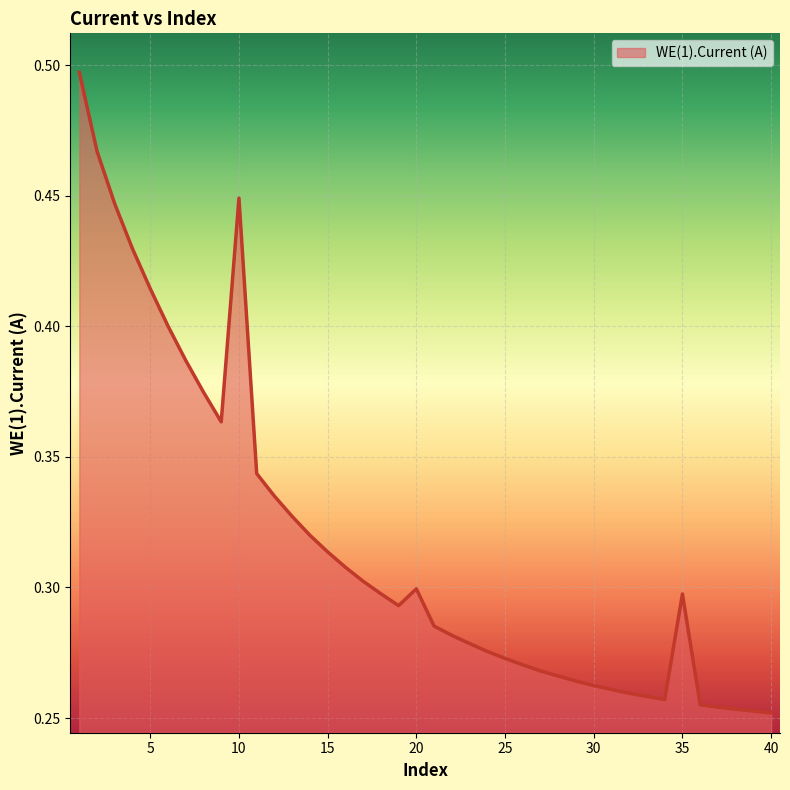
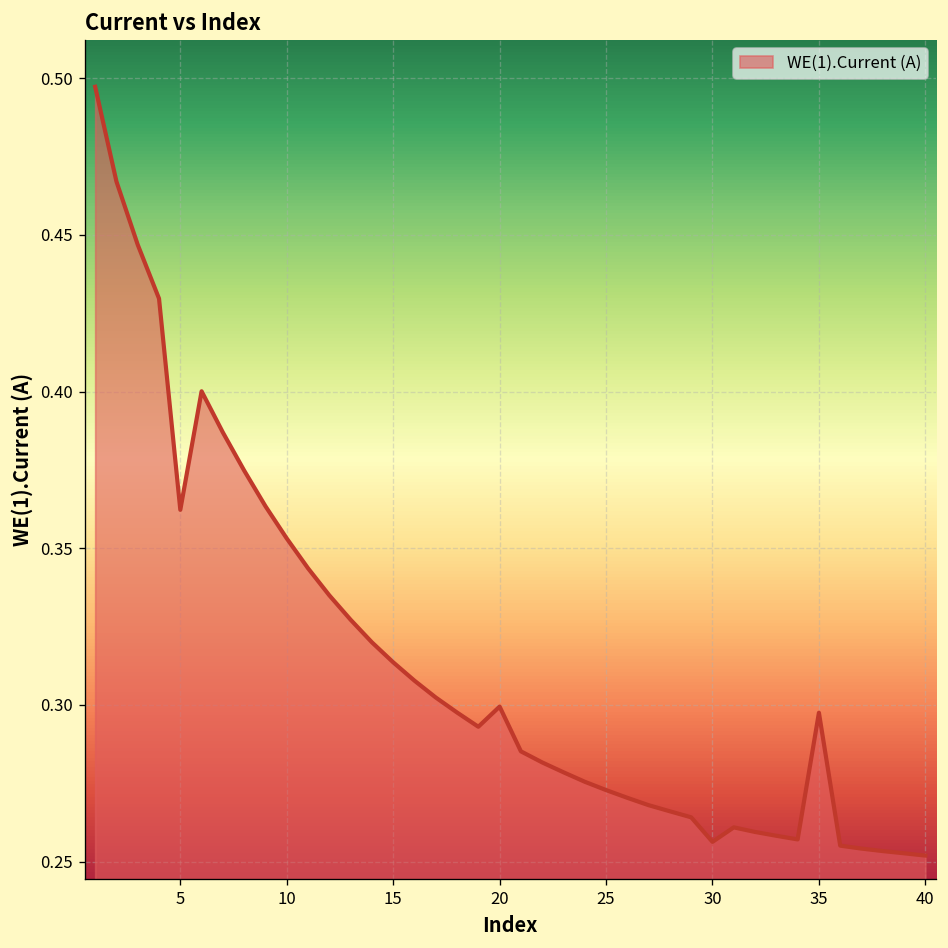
5: 0.414 -> 0.362
10: 0.449 -> 0.353
30: 0.262 -> 0.256
